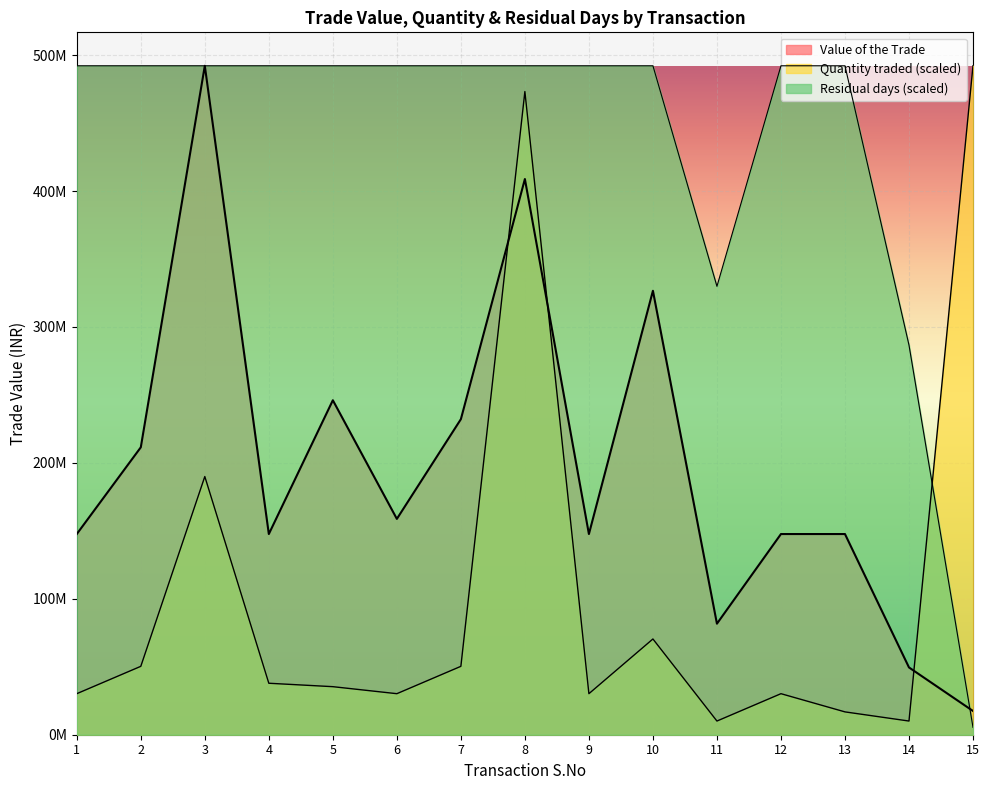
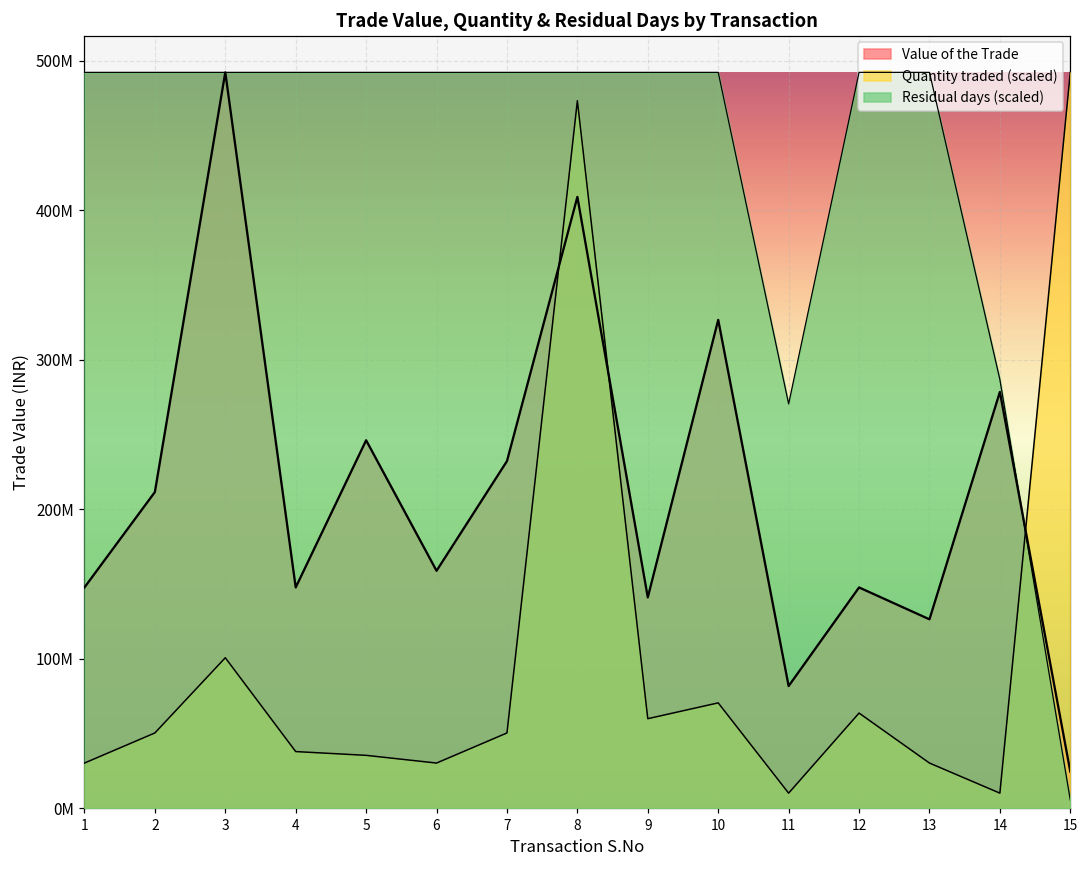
Quantity traded (scaled), 3: 190000000 -> 101000000
Value of the Trade, 9: 148000000 -> 141000000
Quantity traded (scaled), 9: 30000000 -> 60000000
Residual days (scaled), 11: 330000000 -> 270000000
Quantity traded (scaled), 12: 30000000 -> 64000000
Value of the Trade, 13: 148000000 -> 126000000
Quantity traded (scaled), 13: 17000000 -> 30000000
Value of the Trade, 14: 49000000 -> 278000000
Value of the Trade, 15: 17000000 -> 24000000
